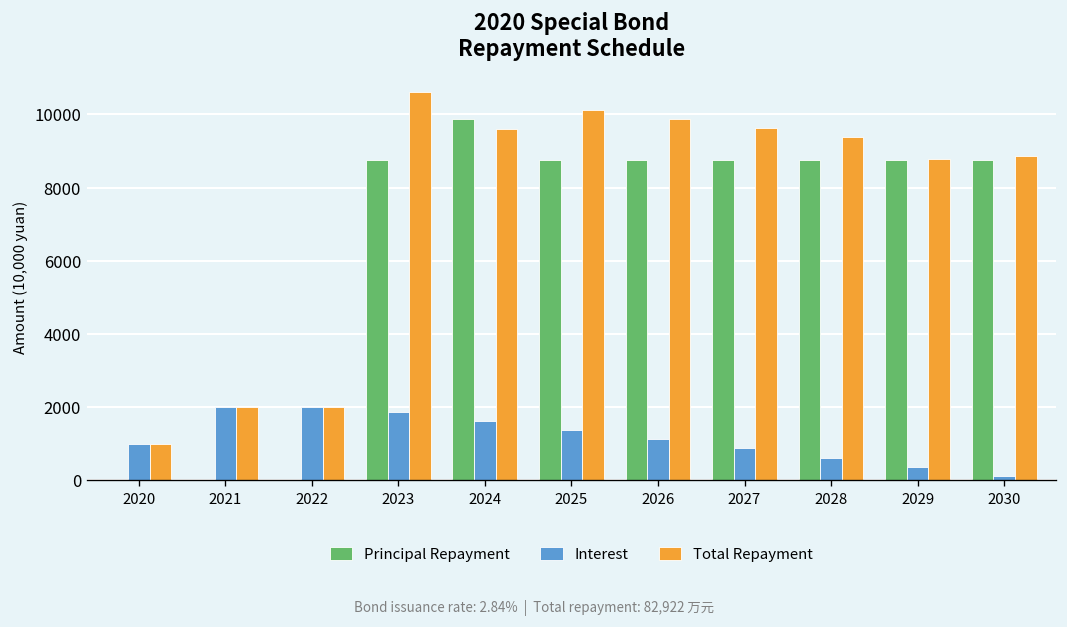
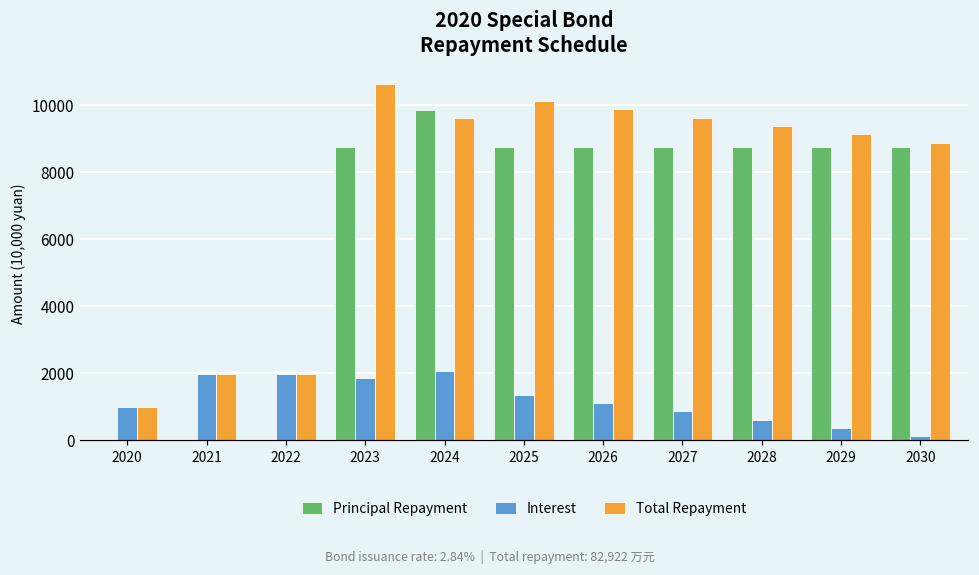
Interest, 2024: 1600 -> 2100
Total Repayment, 2029: 8800 -> 9100
